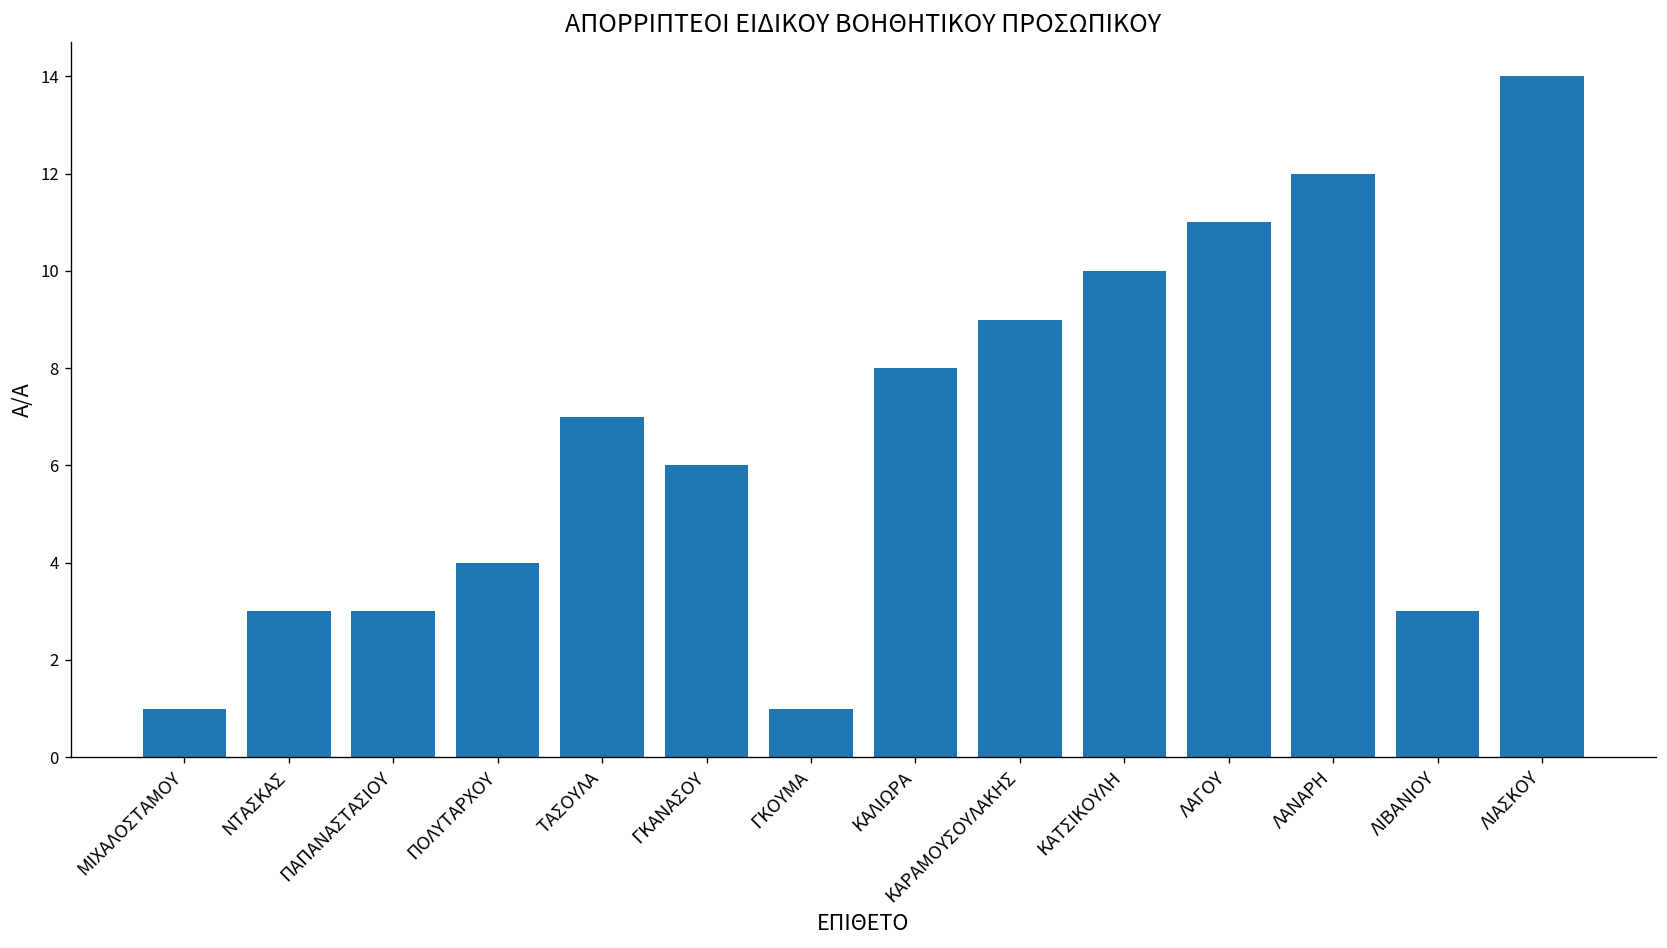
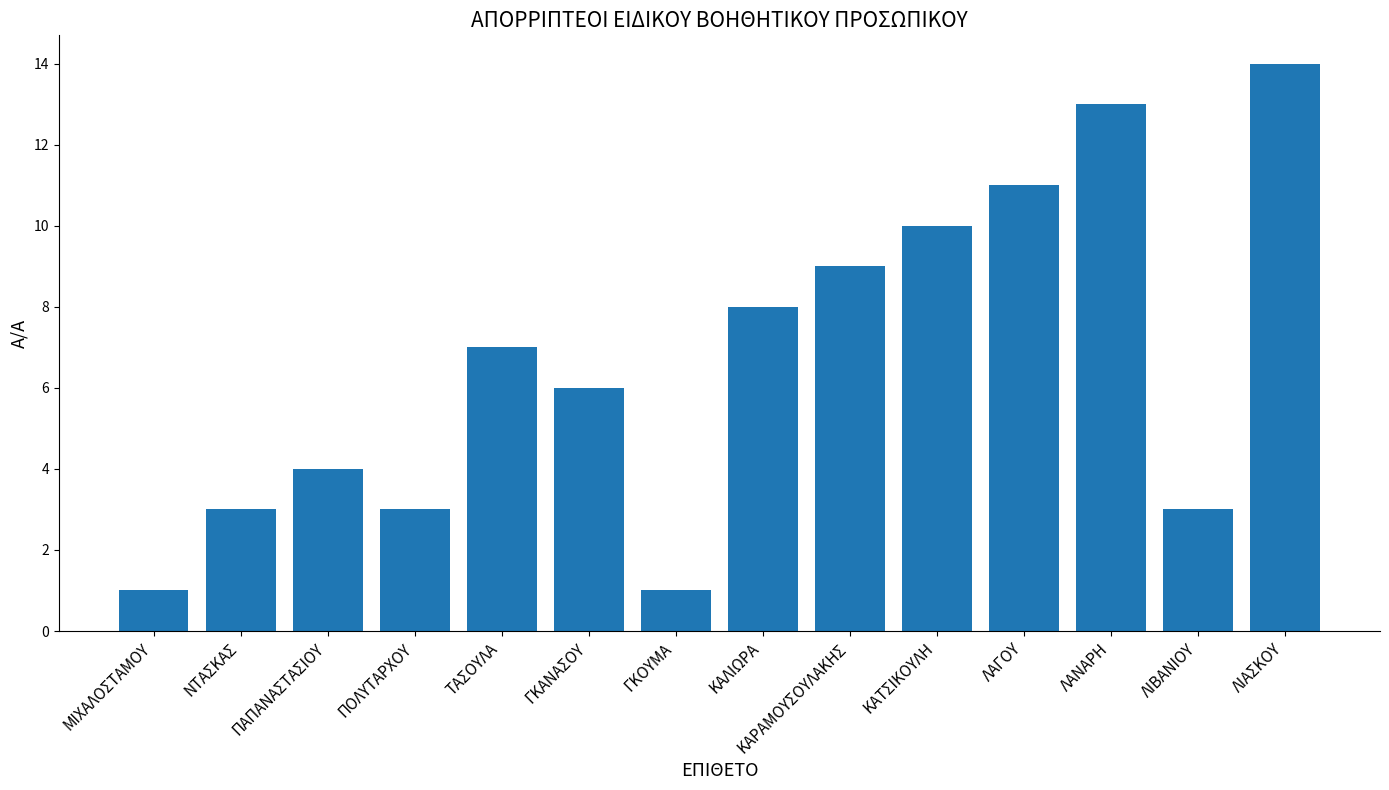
ΠΑΠΑΝΑΣΤΑΣΙΟΥ: 3 -> 4
ΠΟΛΥΤΑΡΧΟΥ: 4 -> 3
ΛΑΝΑΡΗ: 12 -> 13
